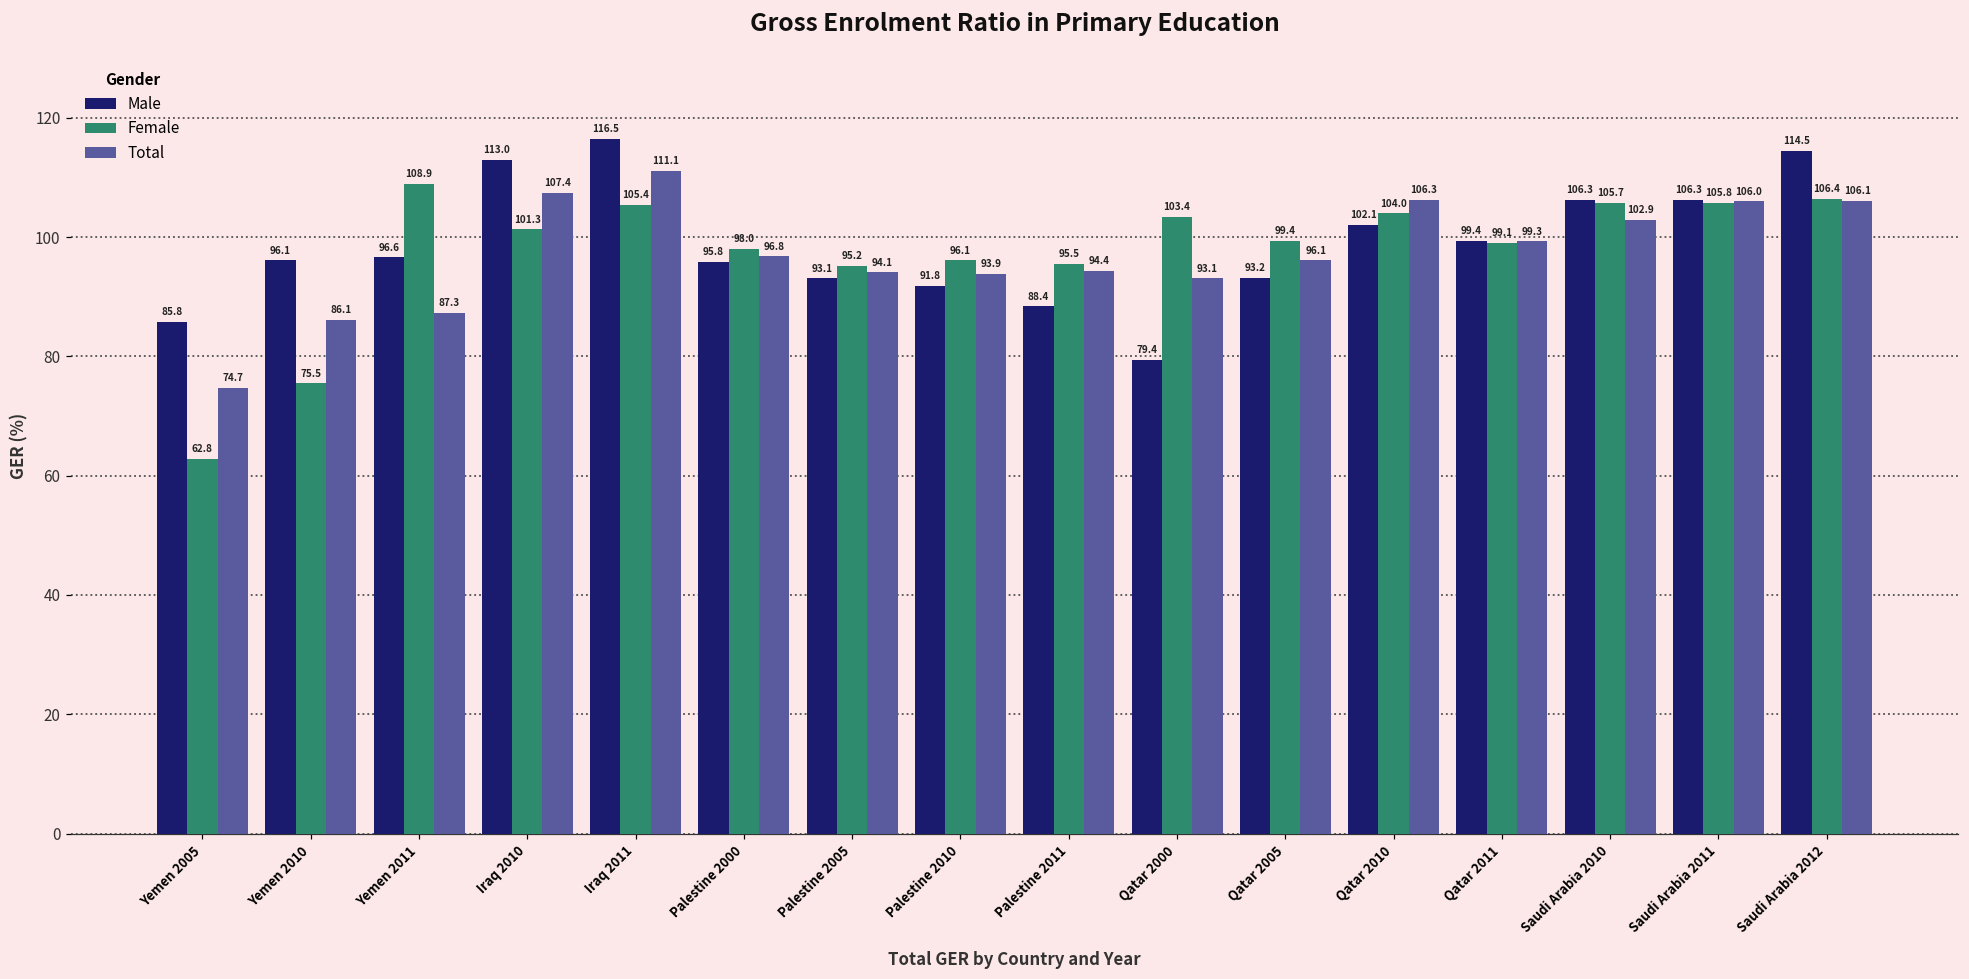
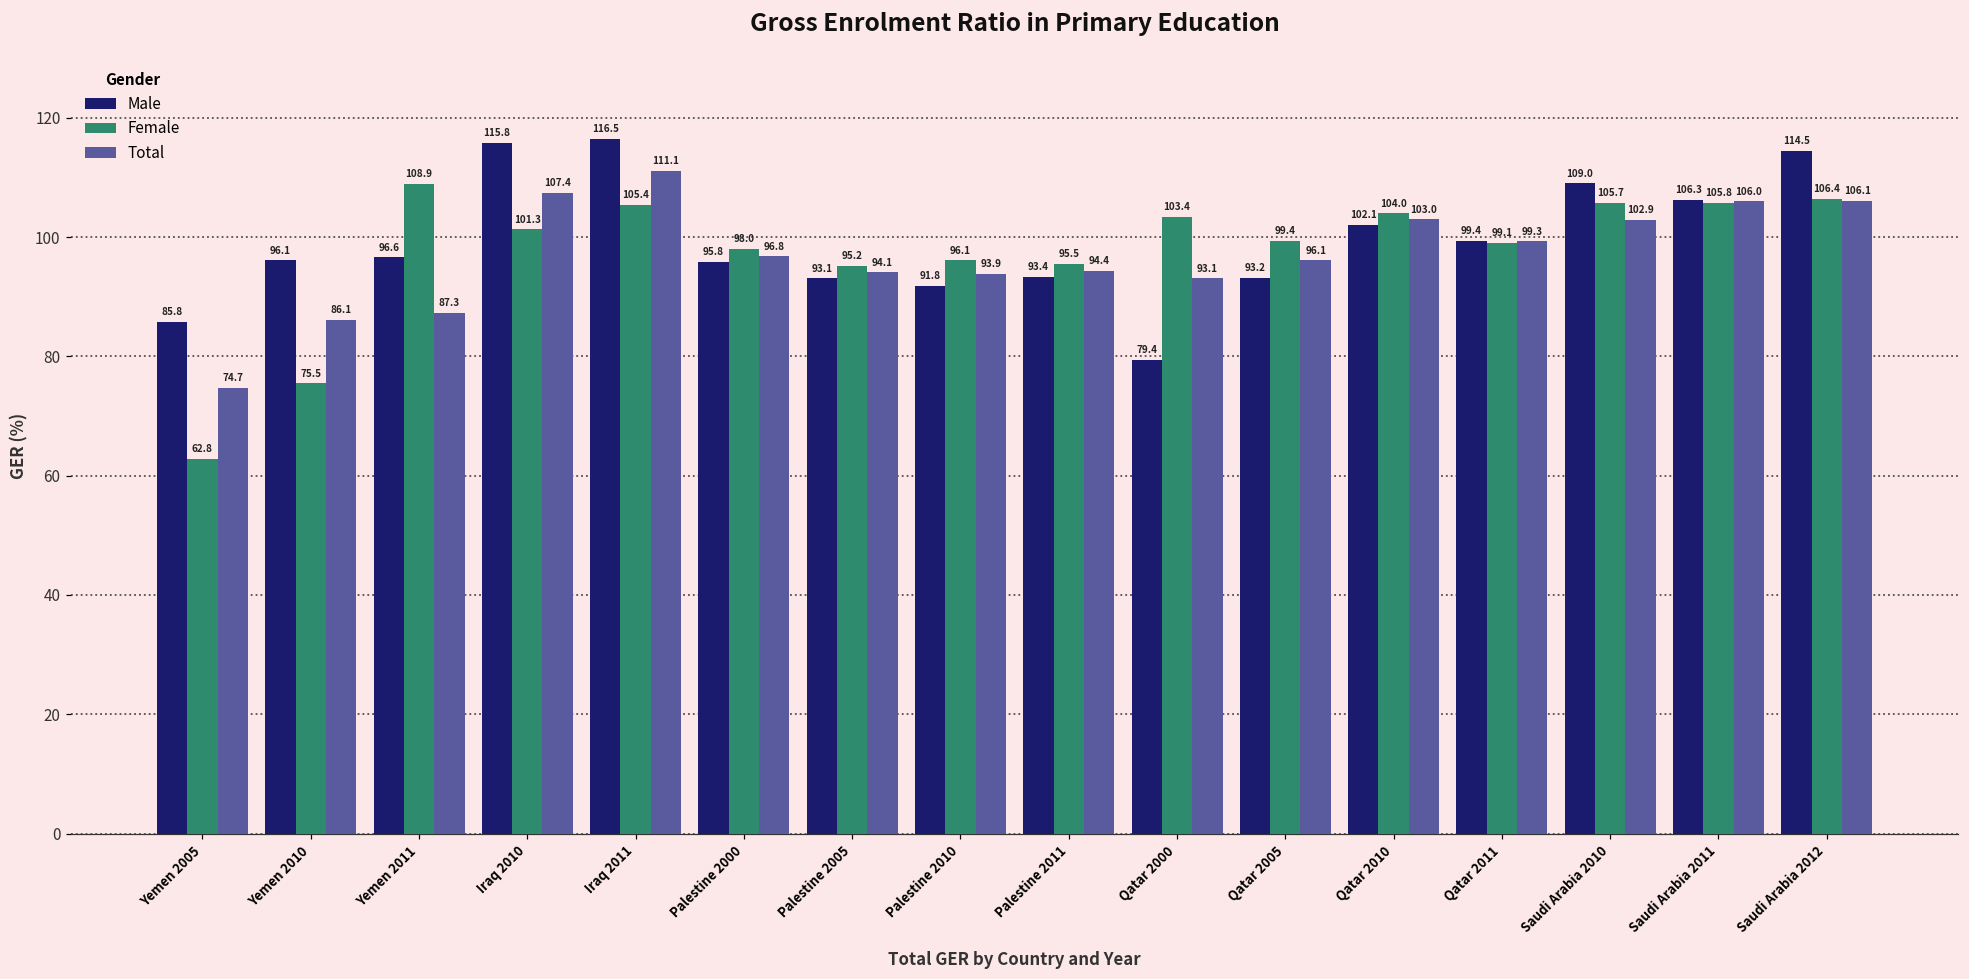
Male, Iraq 2010: 113.0 -> 115.8
Male, Palestine 2011: 88.4 -> 93.4
Total, Qatar 2010: 106.3 -> 103.0
Male, Saudi Arabia 2010: 106.3 -> 109.0
